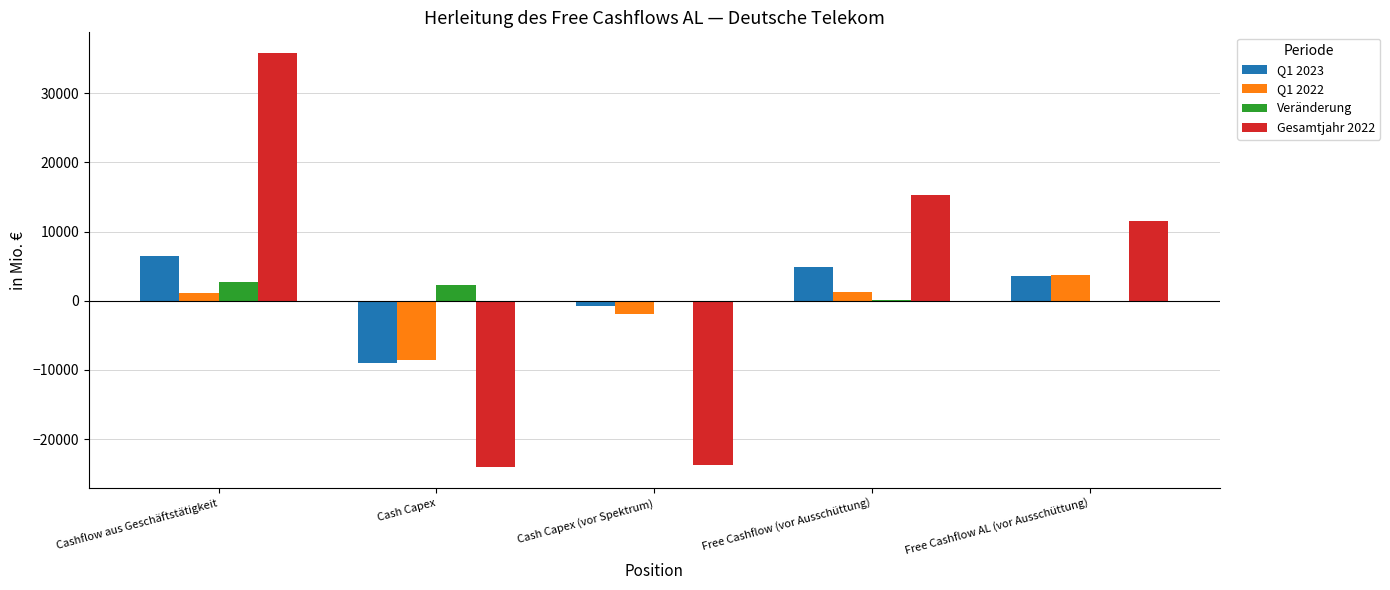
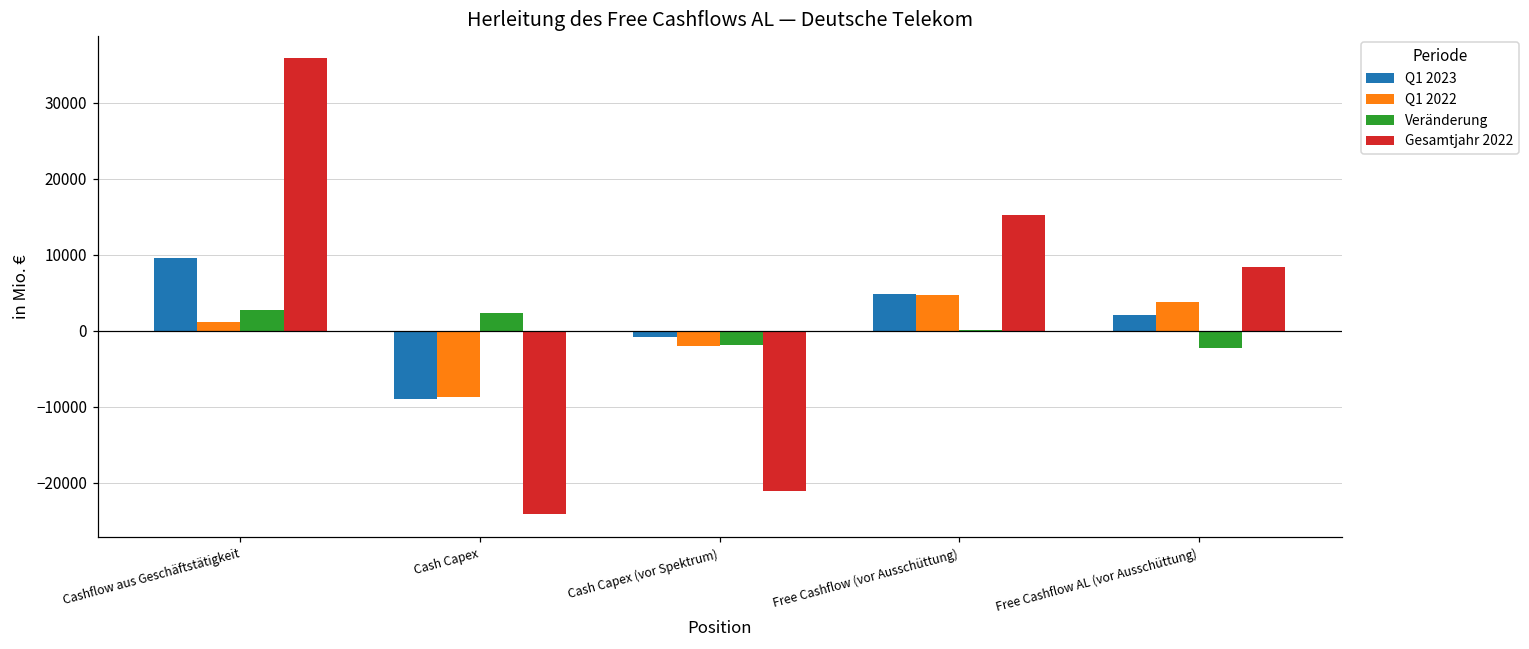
Q1 2023, Cashflow aus Geschäftstätigkeit: 6000 -> 10000
Veränderung, Cash Capex (vor Spektrum): 0 -> -2000
Gesamtjahr 2022, Cash Capex (vor Spektrum): -24000 -> -21000
Q1 2022, Free Cashflow (vor Ausschüttung): 1000 -> 5000
Q1 2023, Free Cashflow AL (vor Ausschüttung): 4000 -> 2000
Veränderung, Free Cashflow AL (vor Ausschüttung): 0 -> -2000
Gesamtjahr 2022, Free Cashflow AL (vor Ausschüttung): 11000 -> 8000
